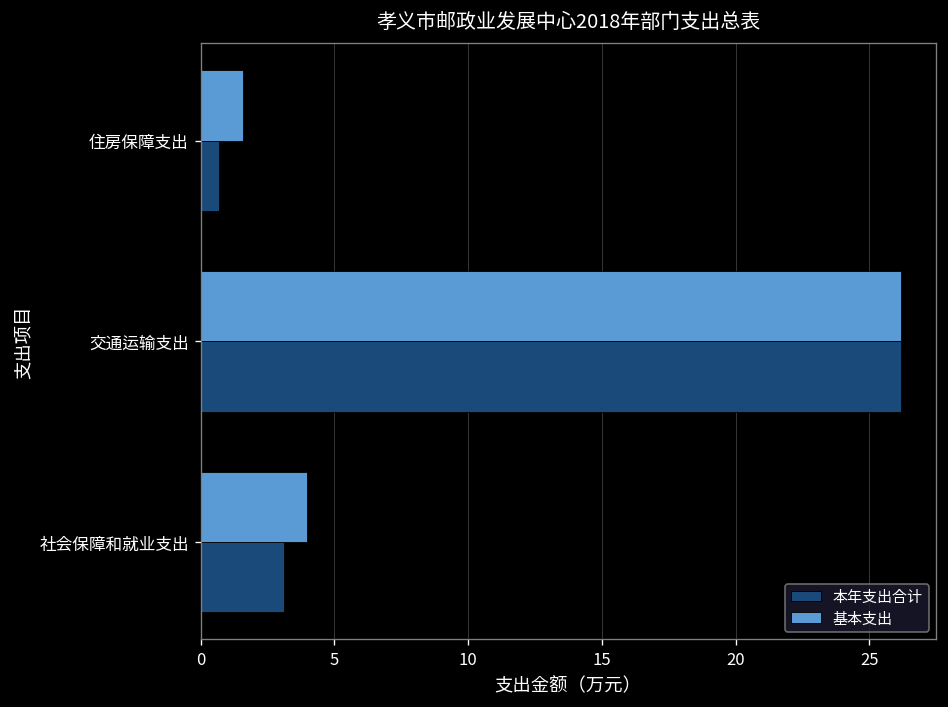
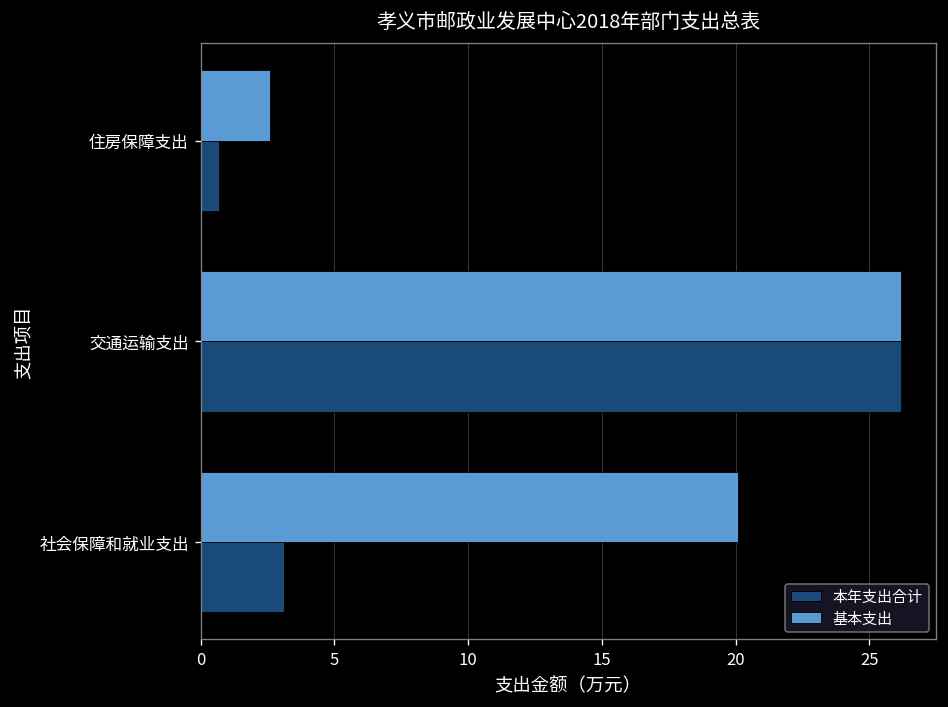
基本支出, 住房保障支出: 1.6 -> 2.6
基本支出, 社会保障和就业支出: 4.0 -> 20.1
